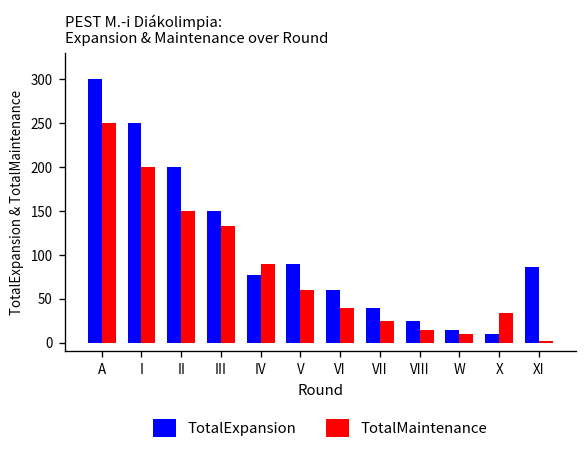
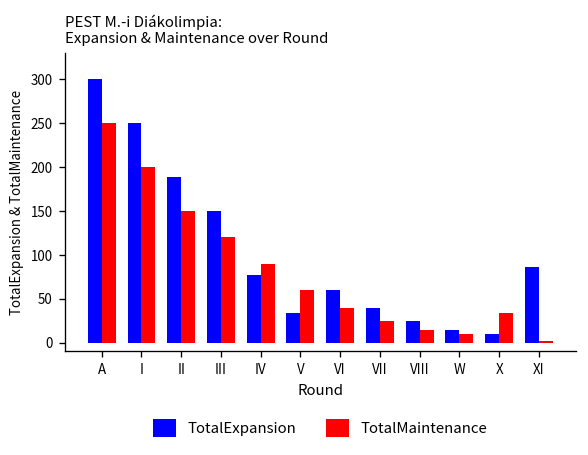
TotalExpansion, II: 200 -> 190
TotalMaintenance, III: 130 -> 120
TotalExpansion, V: 90 -> 30
